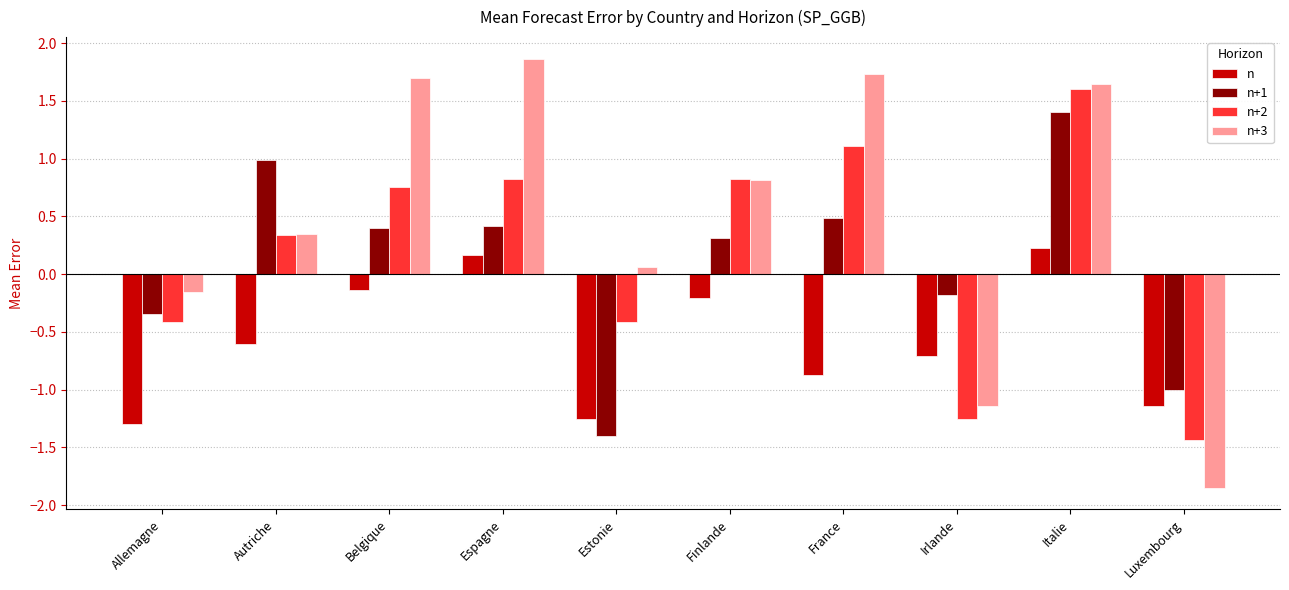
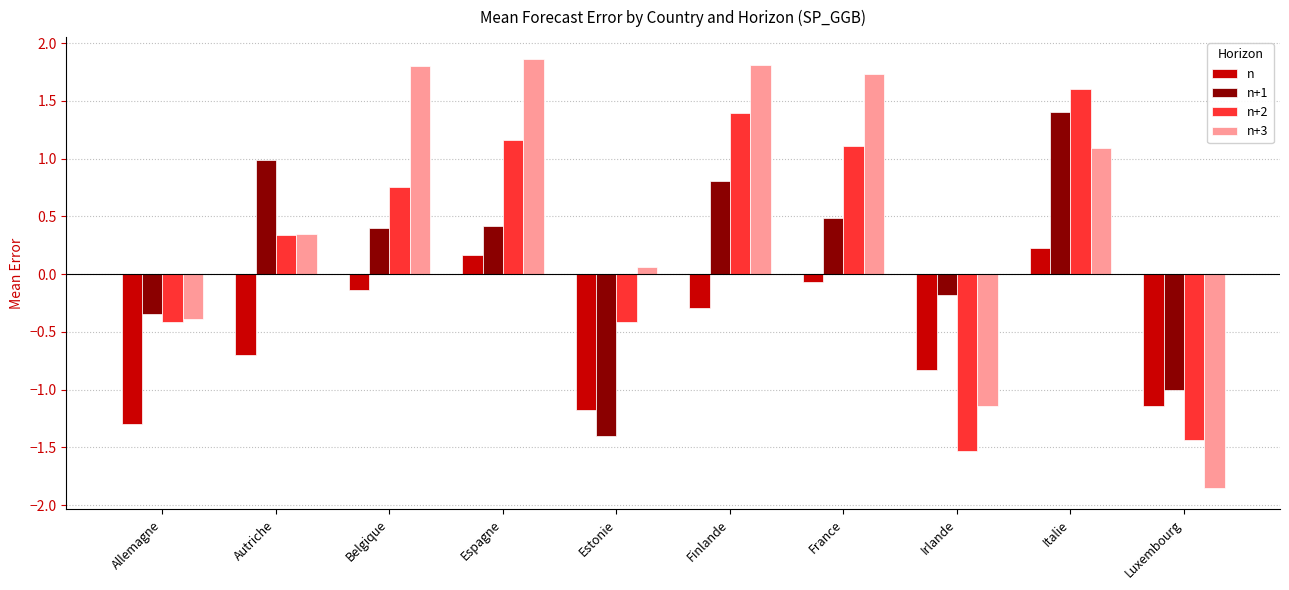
n+3, Allemagne: -0.16 -> -0.39
n, Autriche: -0.61 -> -0.70
n+3, Belgique: 1.7 -> 1.8
n+2, Espagne: 0.82 -> 1.16
n, Estonie: -1.25 -> -1.18
n, Finlande: -0.21 -> -0.29
n+1, Finlande: 0.31 -> 0.81
n+2, Finlande: 0.83 -> 1.40
n+3, Finlande: 0.82 -> 1.81
n, France: -0.88 -> -0.07
n, Irlande: -0.71 -> -0.83
n+2, Irlande: -1.26 -> -1.53
n+3, Italie: 1.65 -> 1.09
